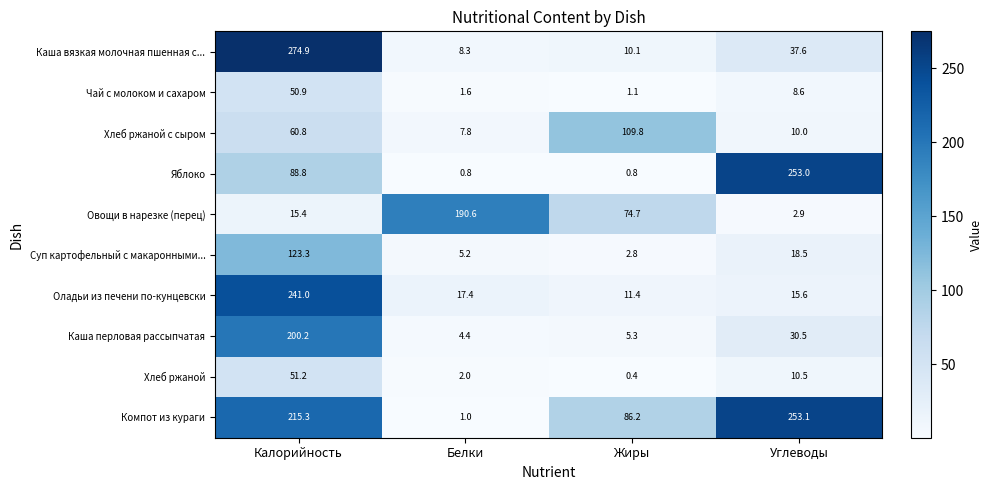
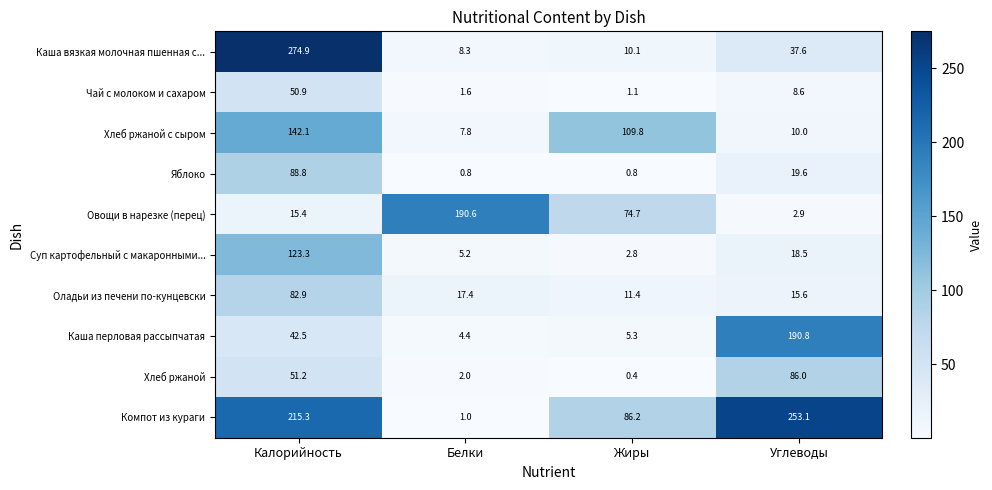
Хлеб ржаной с сыром, Калорийность: 60.8 -> 142.1
Яблоко, Углеводы: 253.0 -> 19.6
Оладьи из печени по-кунцевски, Калорийность: 241.0 -> 82.9
Каша перловая рассыпчатая, Калорийность: 200.2 -> 42.5
Каша перловая рассыпчатая, Углеводы: 30.5 -> 190.8
Хлеб ржаной, Углеводы: 10.5 -> 86.0
